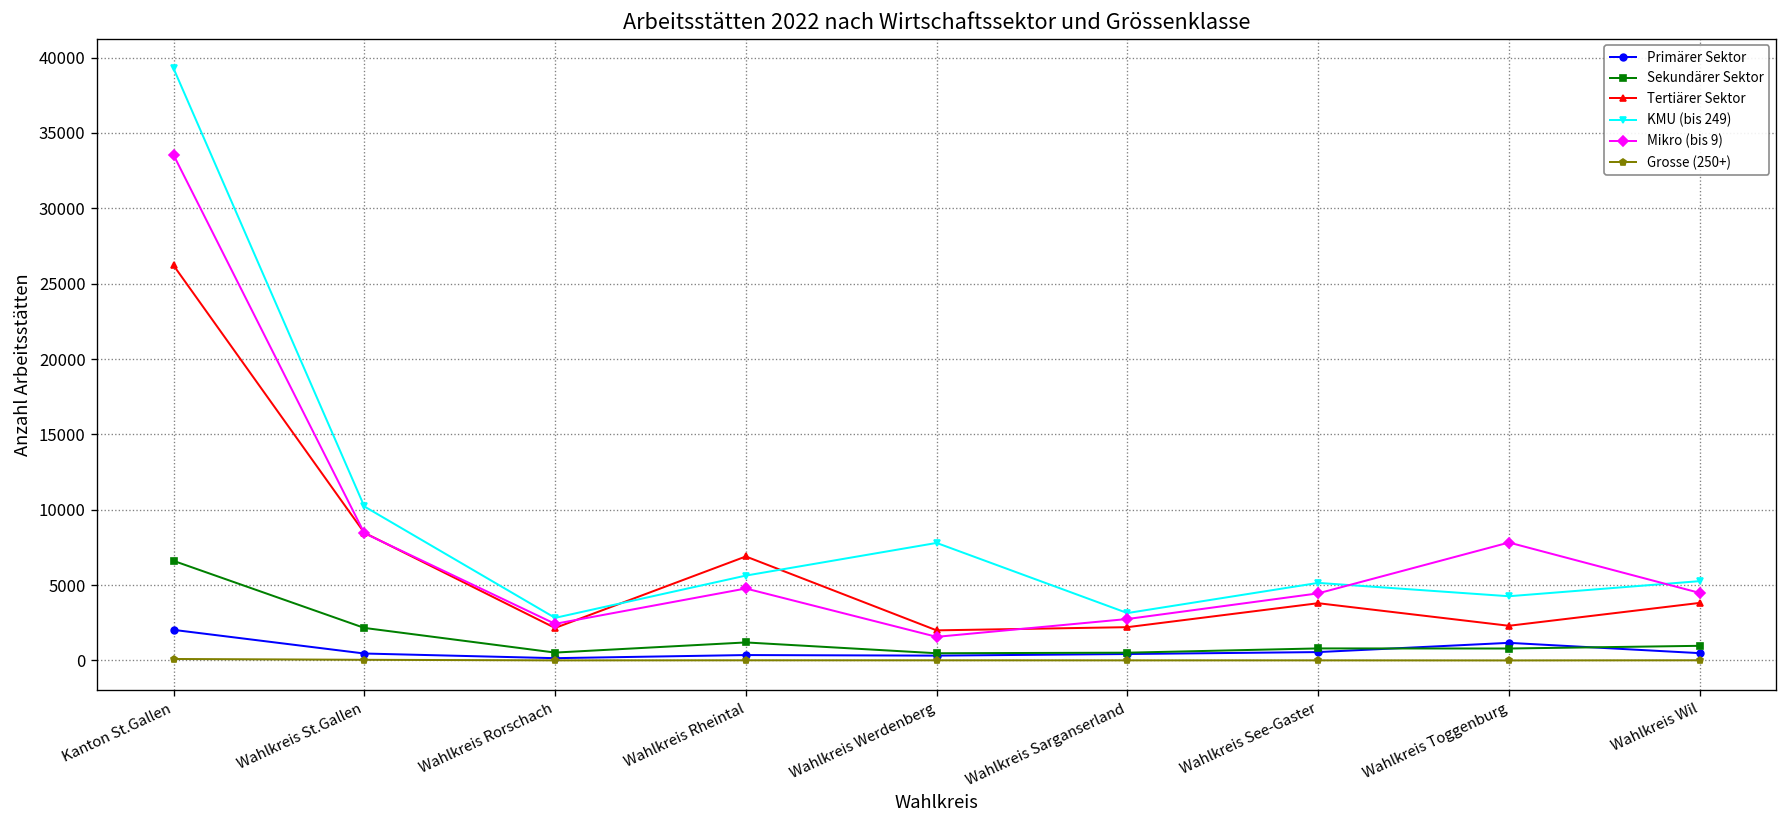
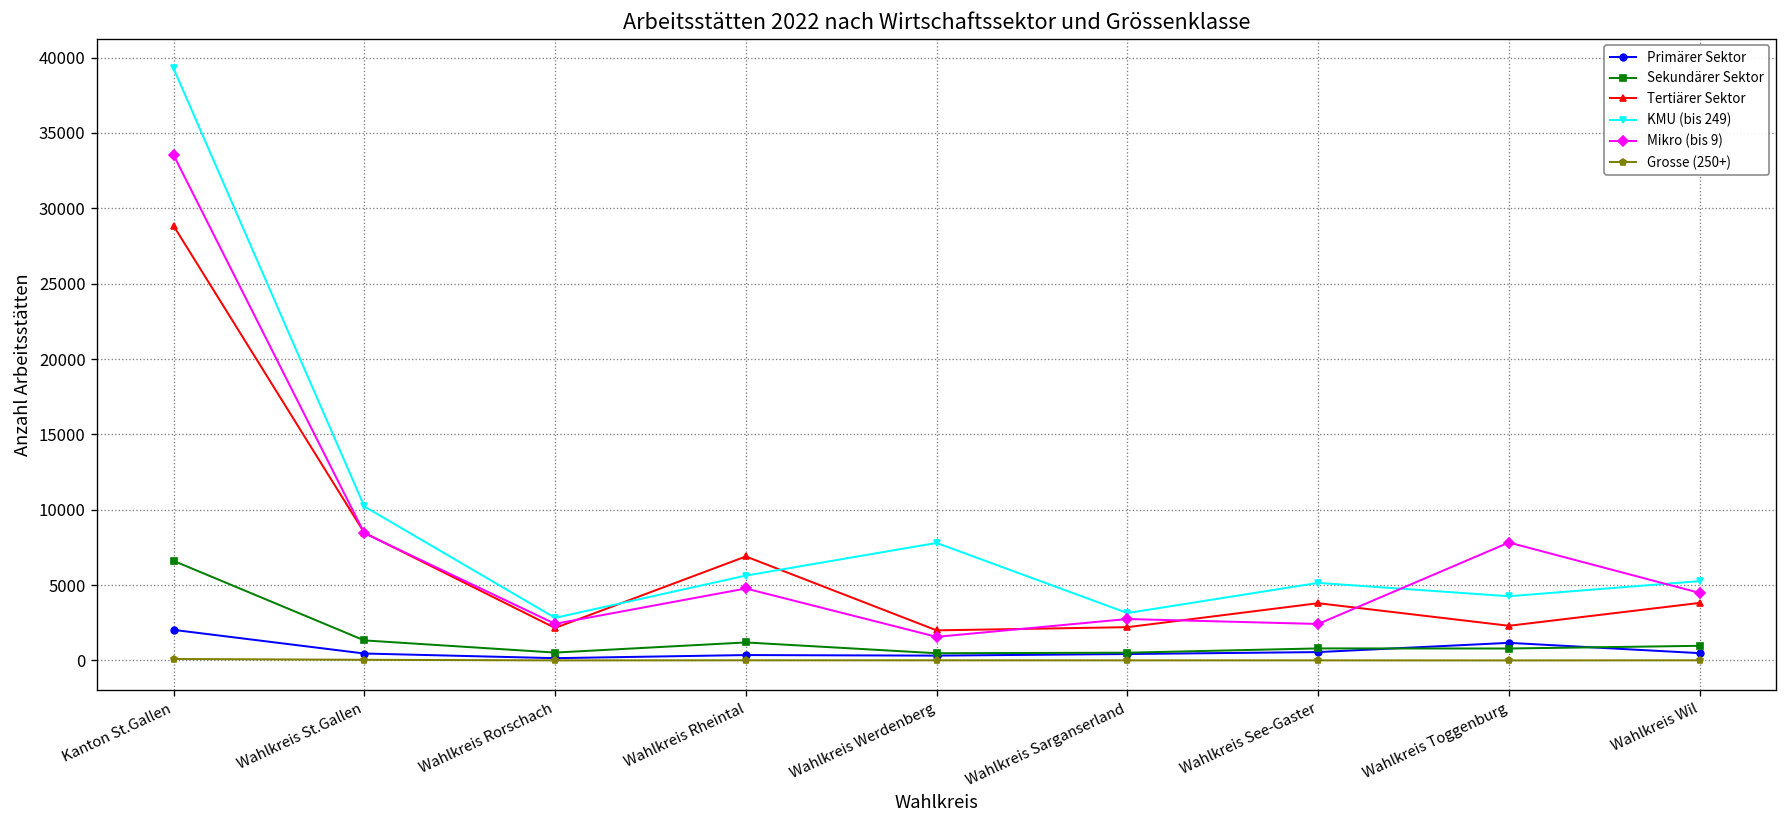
Tertiärer Sektor, Kanton St.Gallen: 26200 -> 28800
Sekundärer Sektor, Wahlkreis St.Gallen: 2200 -> 1300
Mikro (bis 9), Wahlkreis See-Gaster: 4500 -> 2400
